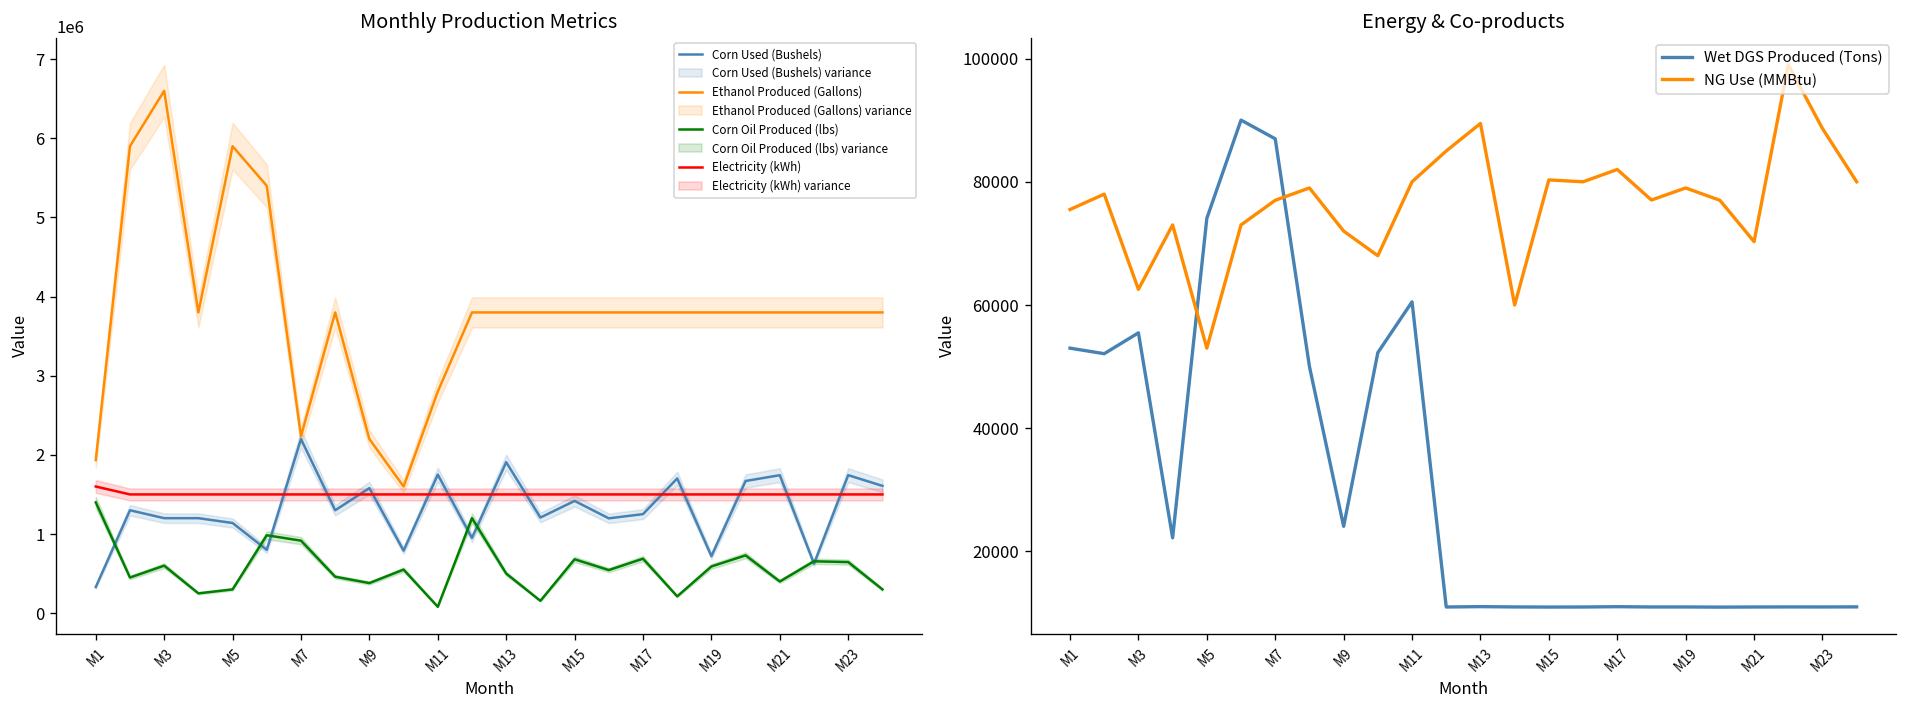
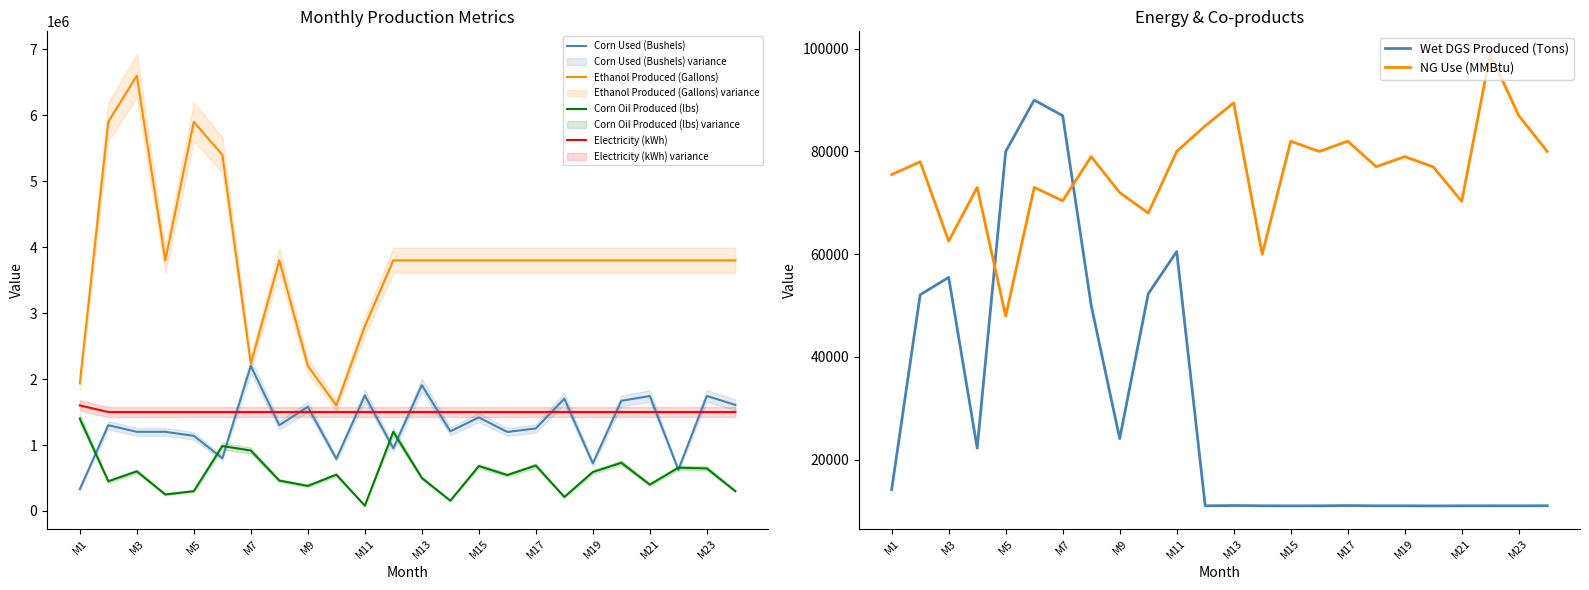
Energy & Co-products, Wet DGS Produced (Tons), M1: 53000 -> 14000
Energy & Co-products, Wet DGS Produced (Tons), M5: 74000 -> 80000
Energy & Co-products, NG Use (MMBtu), M5: 53000 -> 48000
Energy & Co-products, NG Use (MMBtu), M7: 77000 -> 70000
Energy & Co-products, NG Use (MMBtu), M15: 80000 -> 82000
Energy & Co-products, NG Use (MMBtu), M23: 89000 -> 87000
